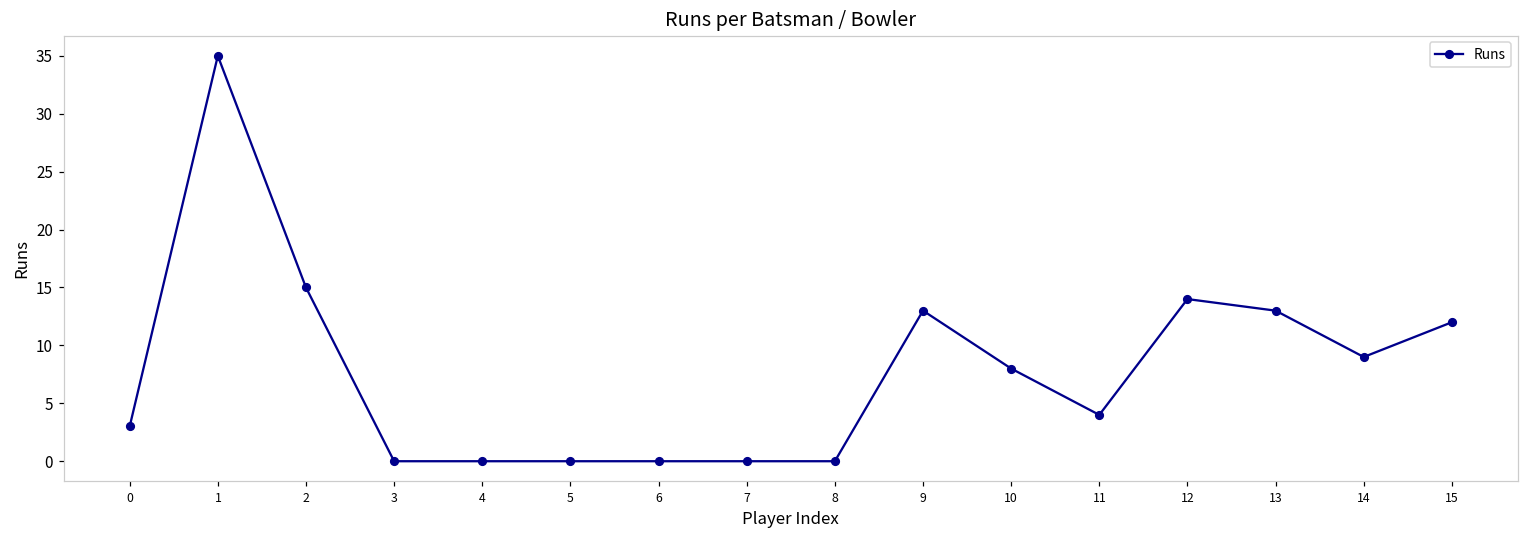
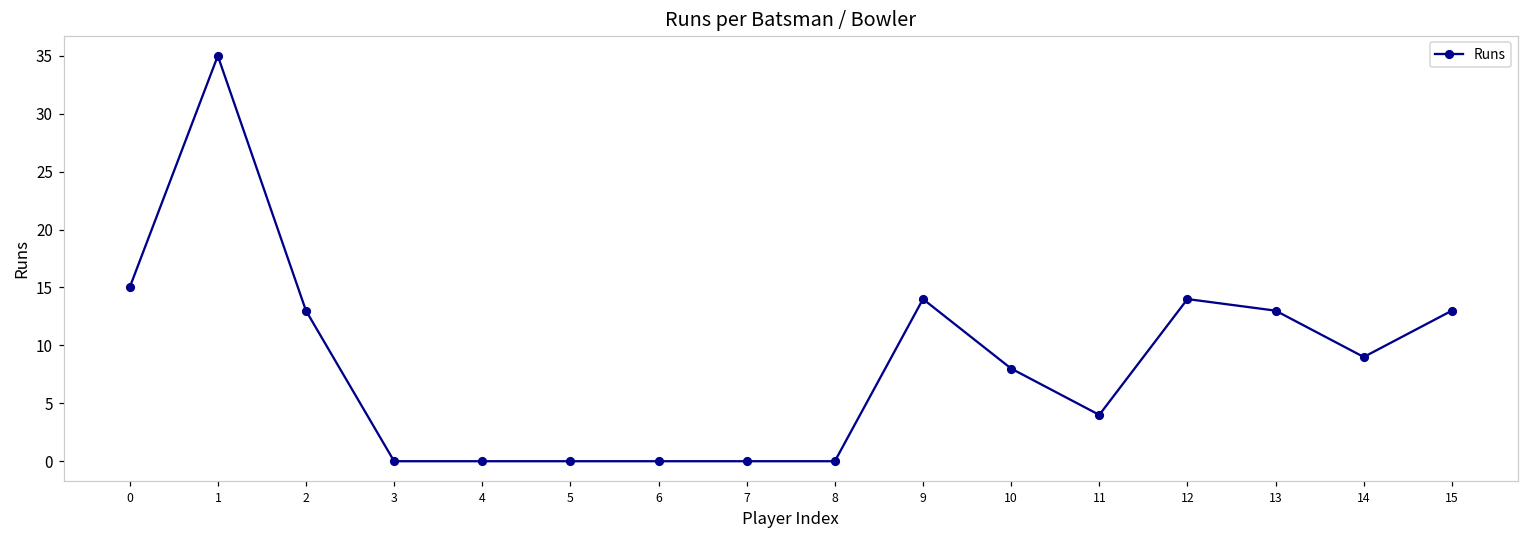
0: 3 -> 15
2: 15 -> 13
9: 13 -> 14
15: 12 -> 13
